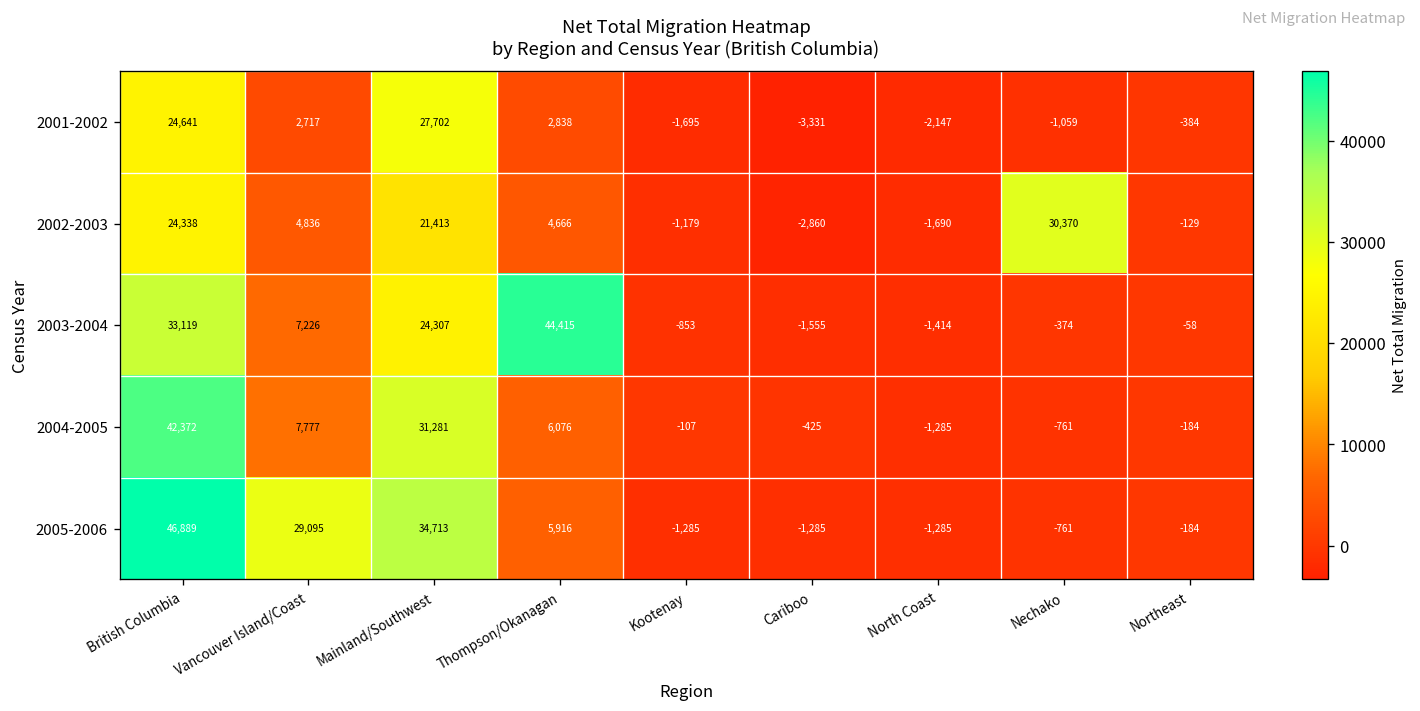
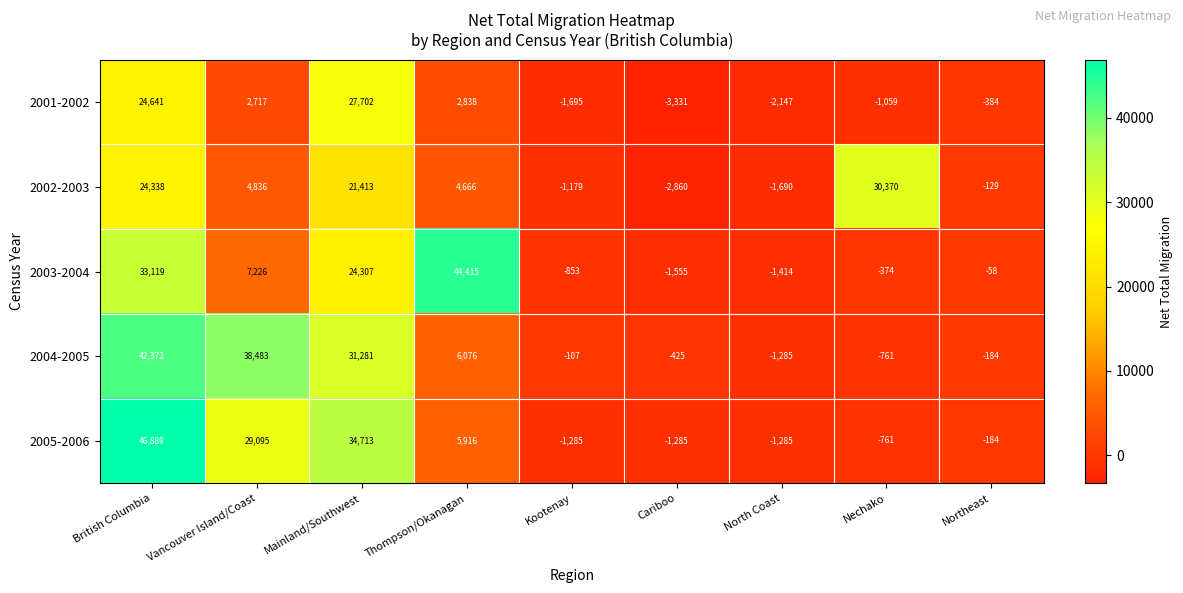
2004-2005, Vancouver Island/Coast: 7,777 -> 38,483
